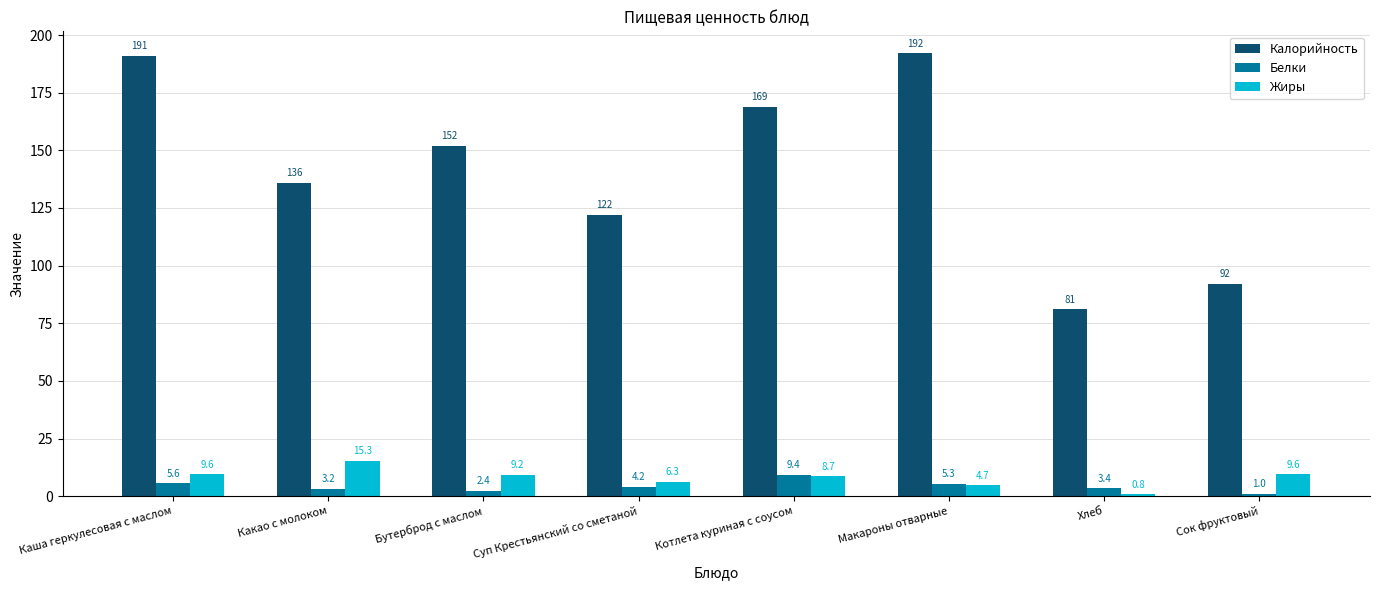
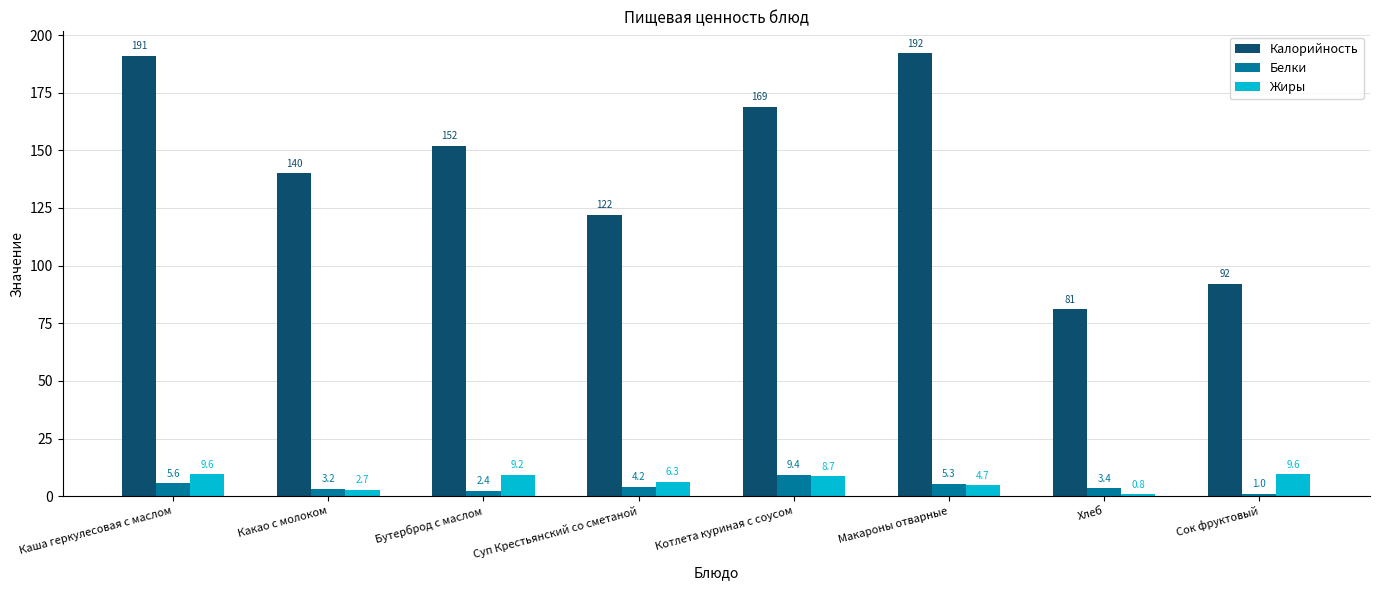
Калорийность, Какао с молоком: 136 -> 140
Жиры, Какао с молоком: 15.3 -> 2.7
